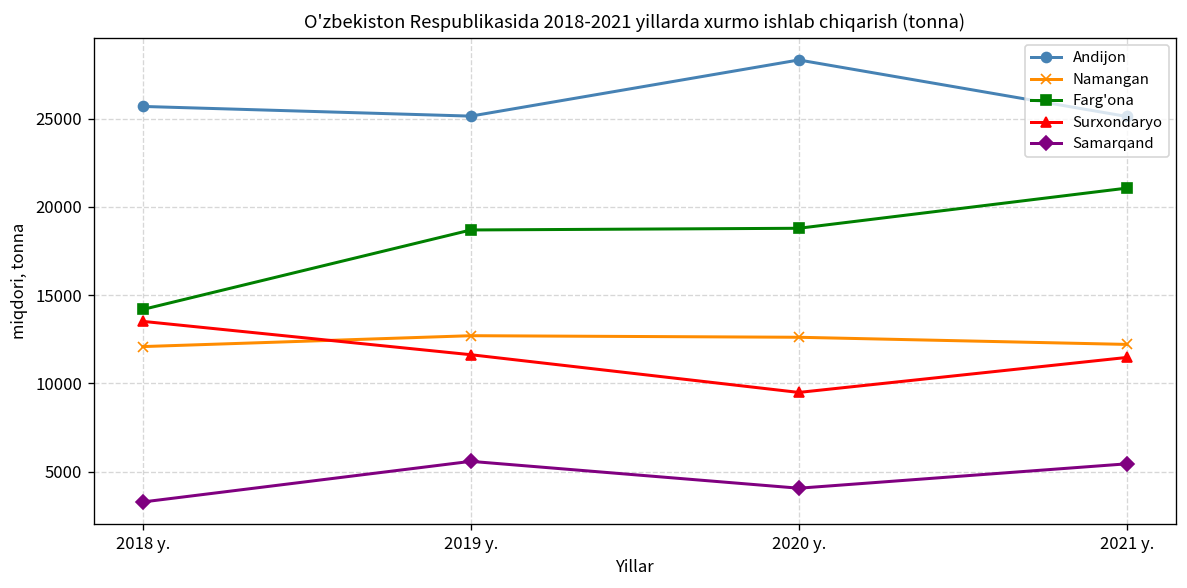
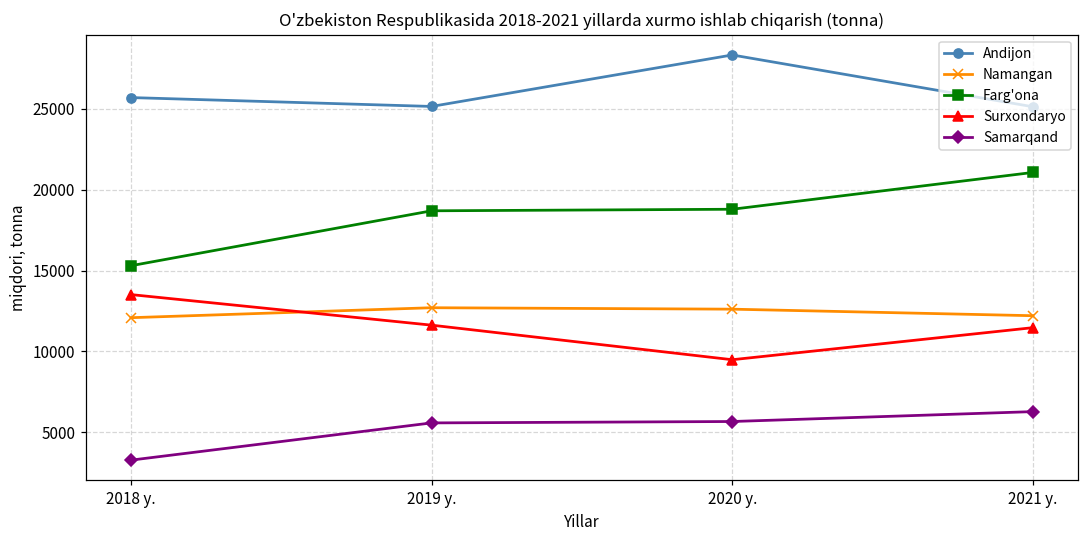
Farg'ona, 2018 y.: 14200 -> 15300
Samarqand, 2020 y.: 4100 -> 5700
Samarqand, 2021 y.: 5400 -> 6300
